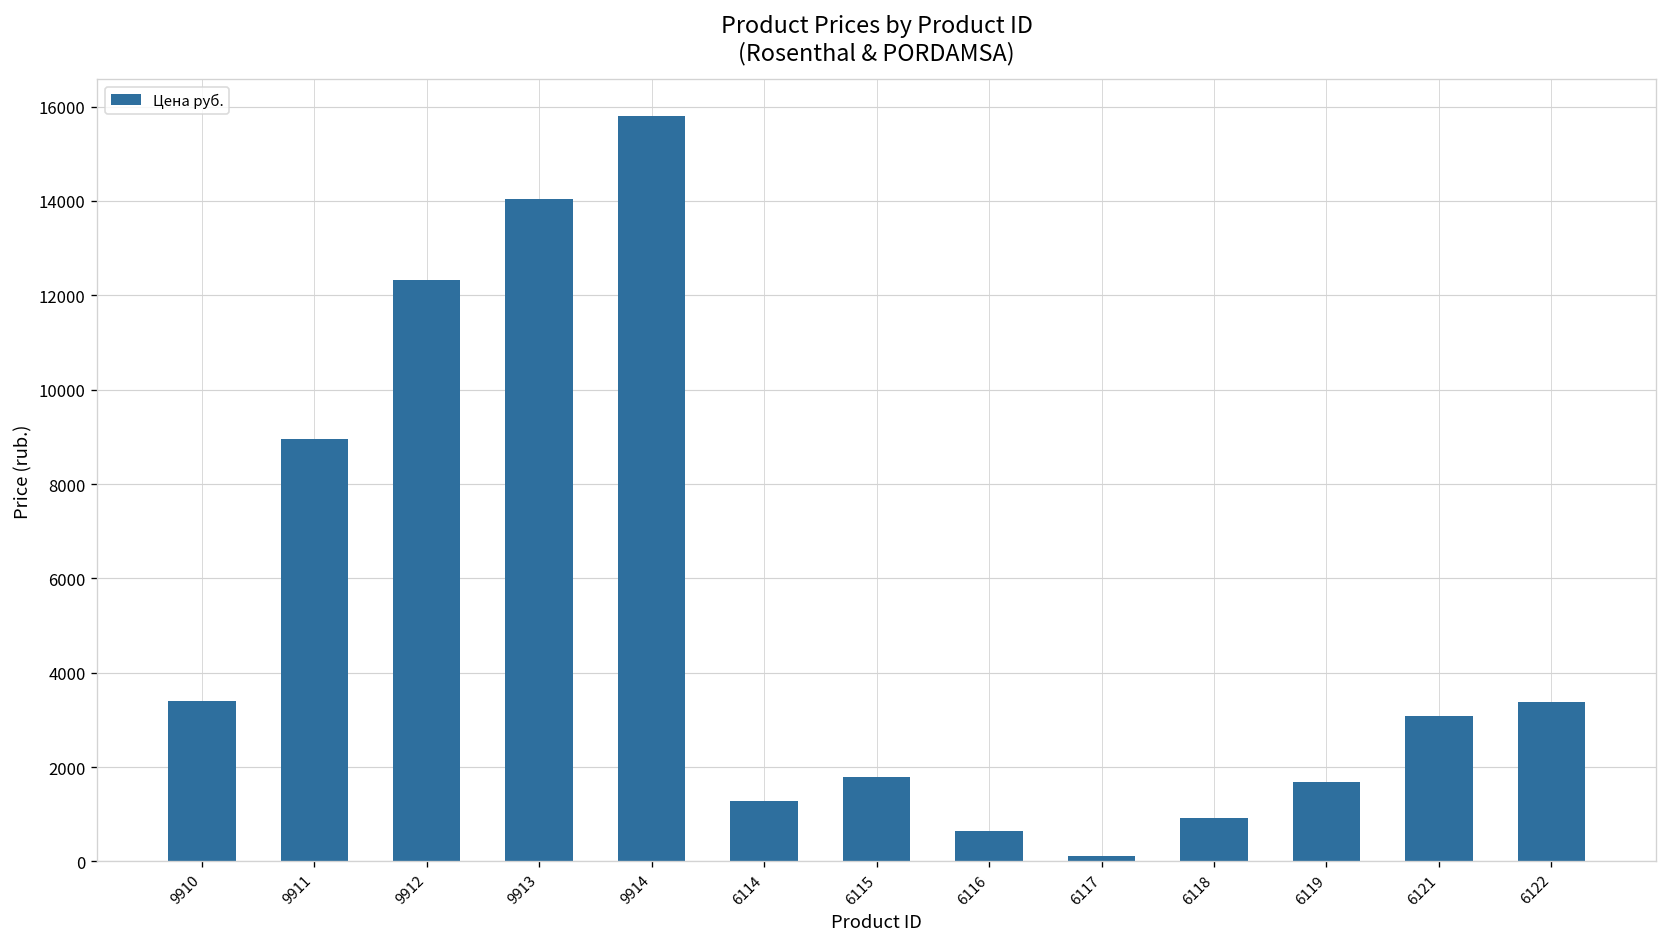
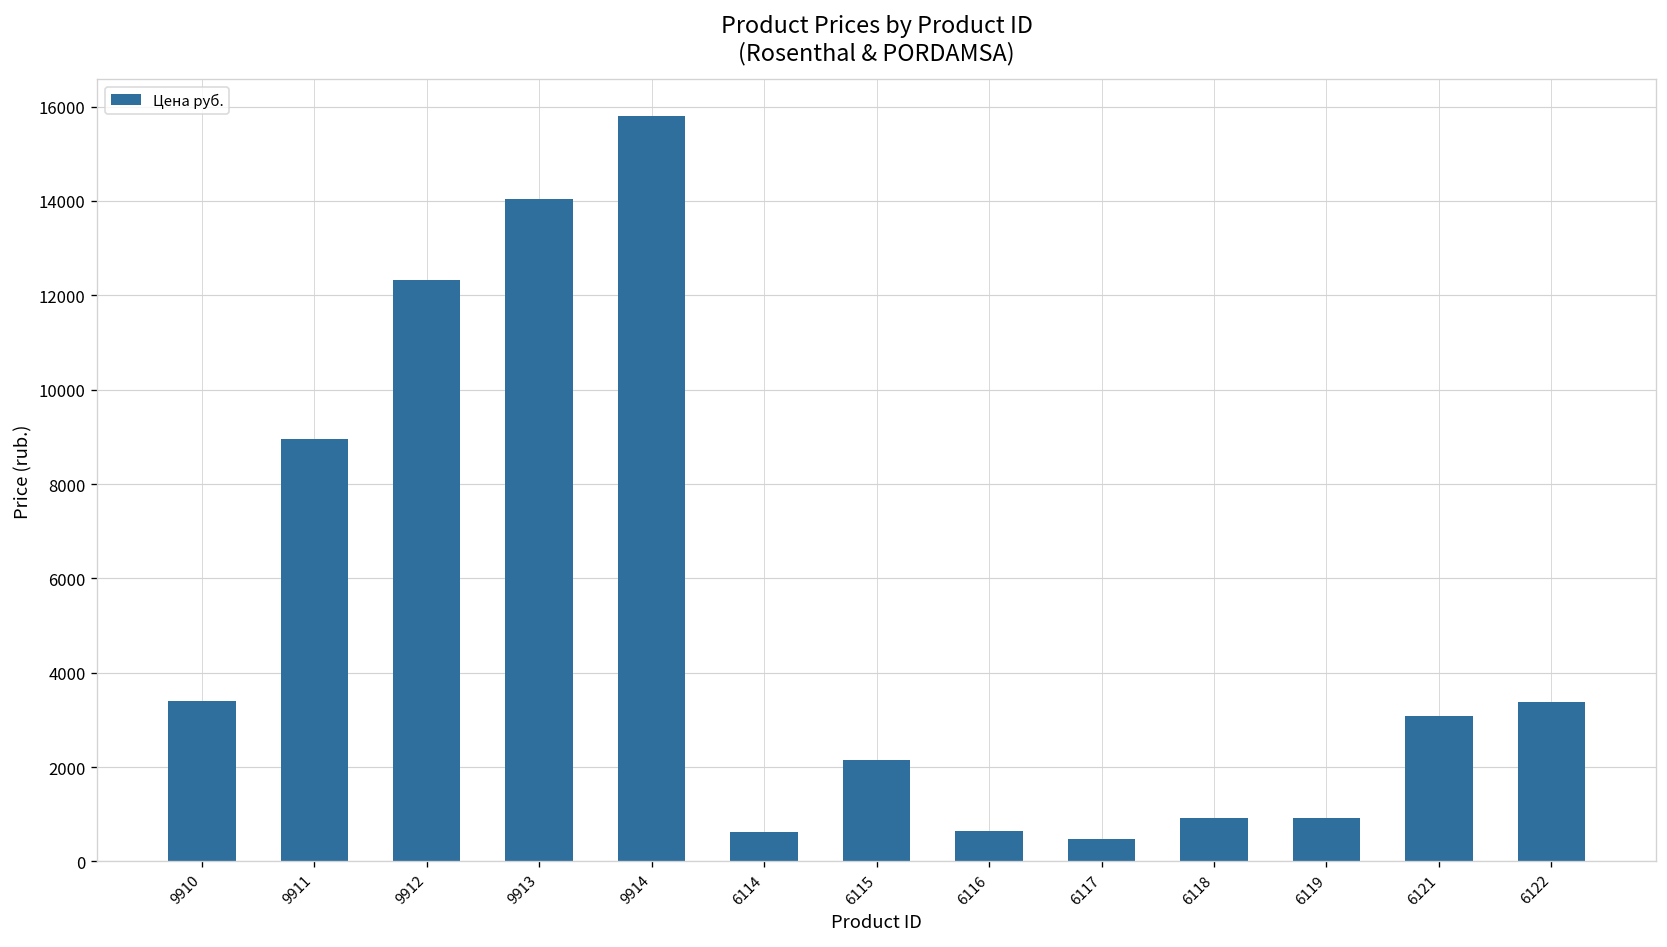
6114: 1300 -> 600
6115: 1800 -> 2200
6117: 100 -> 500
6119: 1700 -> 900
